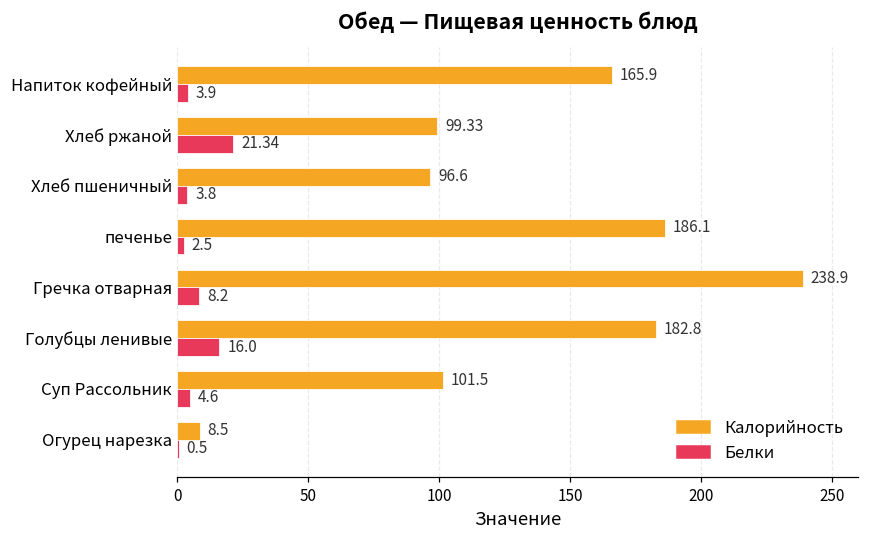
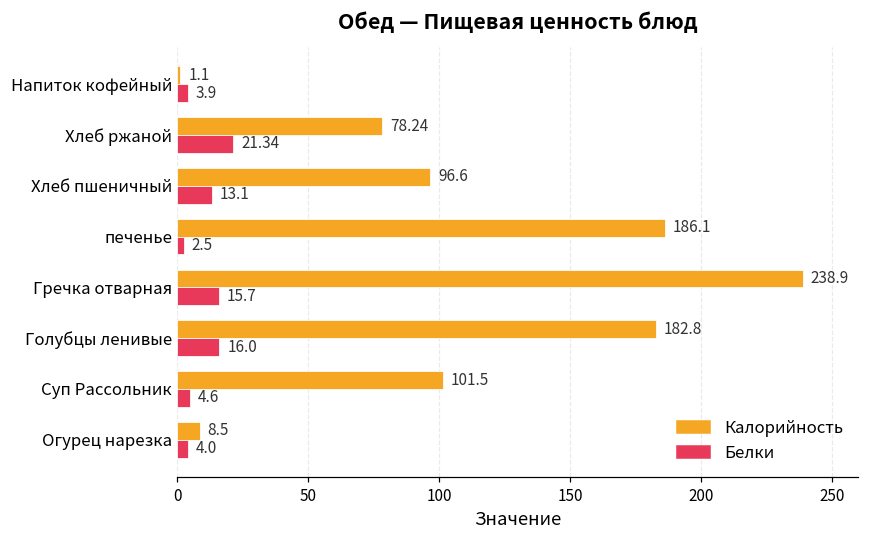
Калорийность, Напиток кофейный: 165.9 -> 1.1
Калорийность, Хлеб ржаной: 99.33 -> 78.24
Белки, Хлеб пшеничный: 3.8 -> 13.1
Белки, Гречка отварная: 8.2 -> 15.7
Белки, Огурец нарезка: 0.5 -> 4.0
